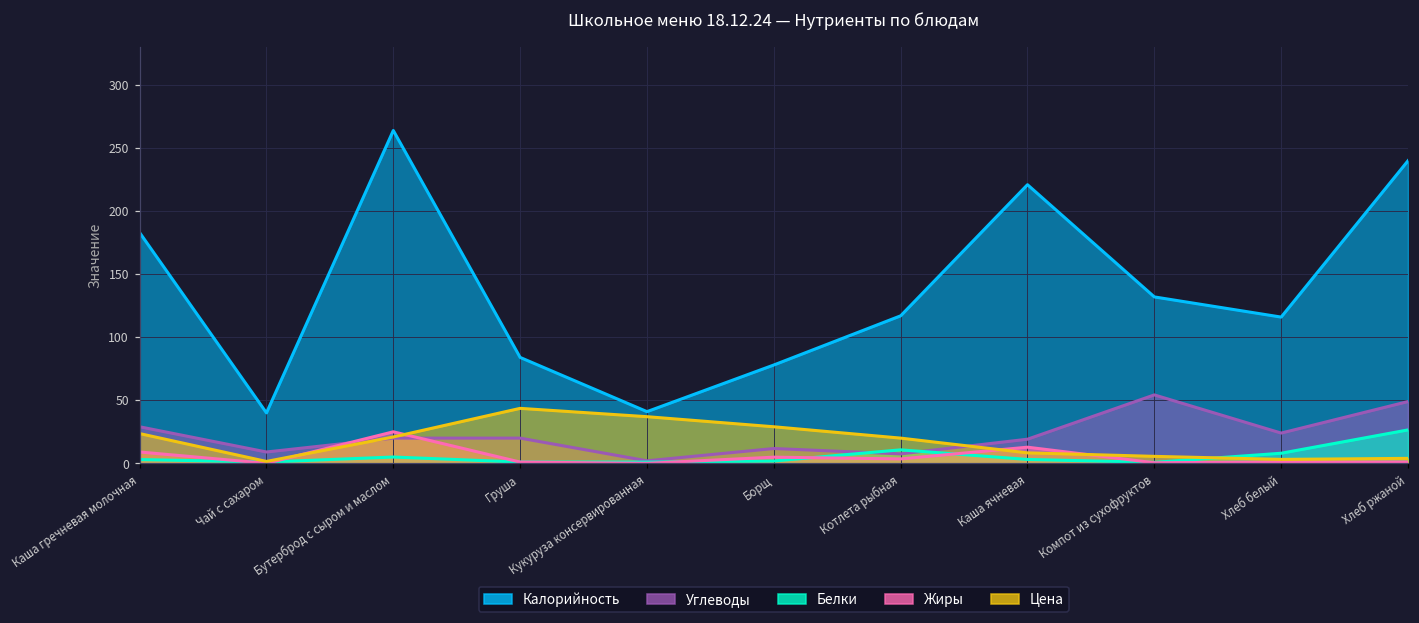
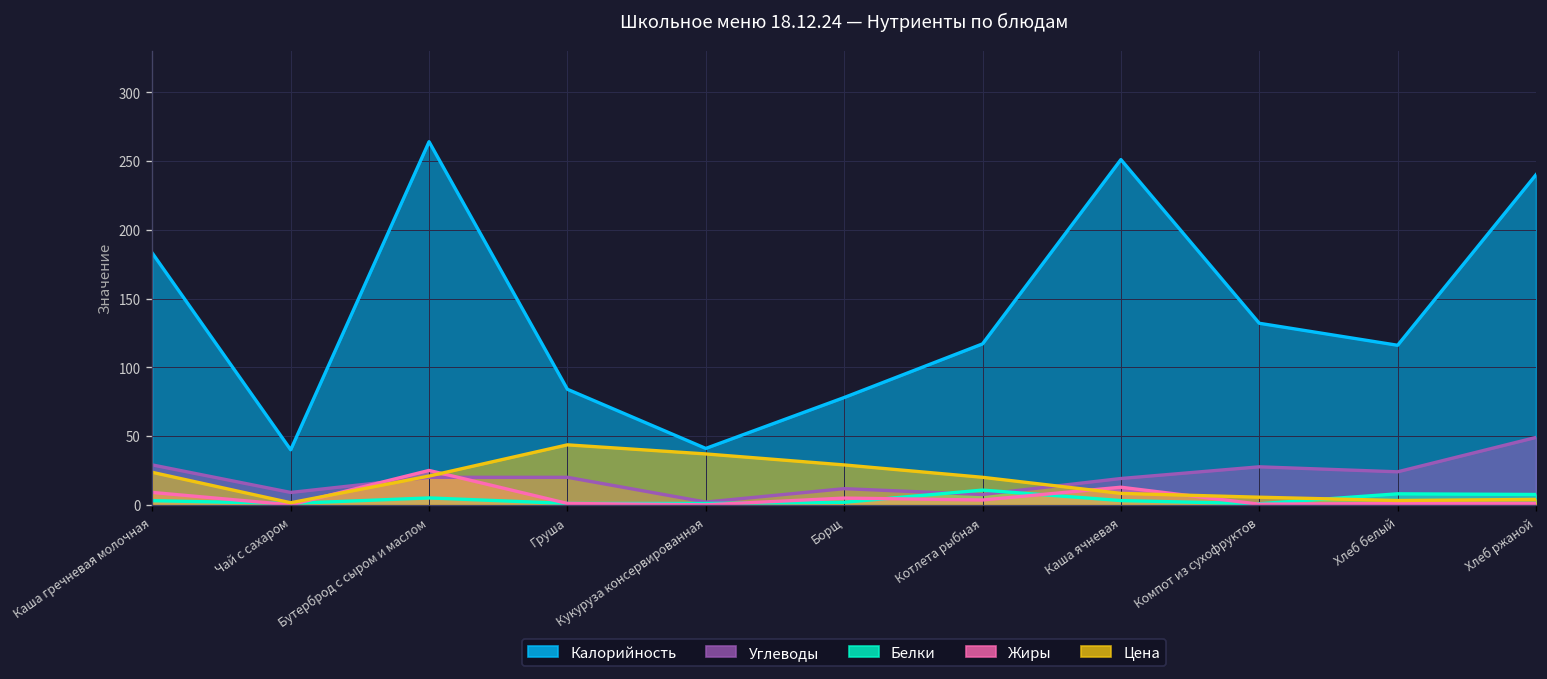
Калорийность, Каша ячневая: 221 -> 251
Углеводы, Компот из сухофруктов: 54 -> 28
Белки, Хлеб ржаной: 27 -> 8
